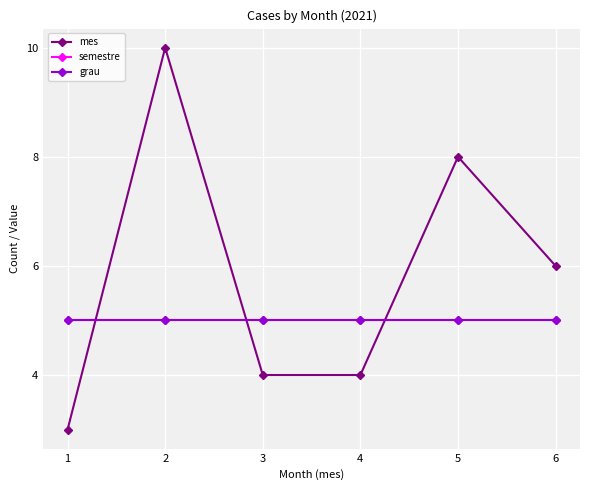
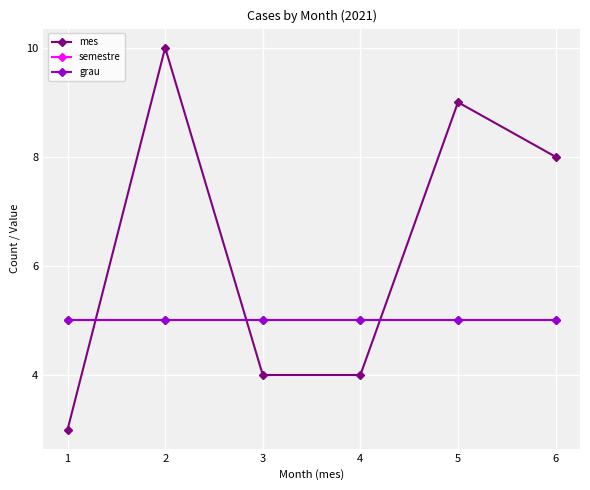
mes, 5: 8 -> 9
mes, 6: 6 -> 8
